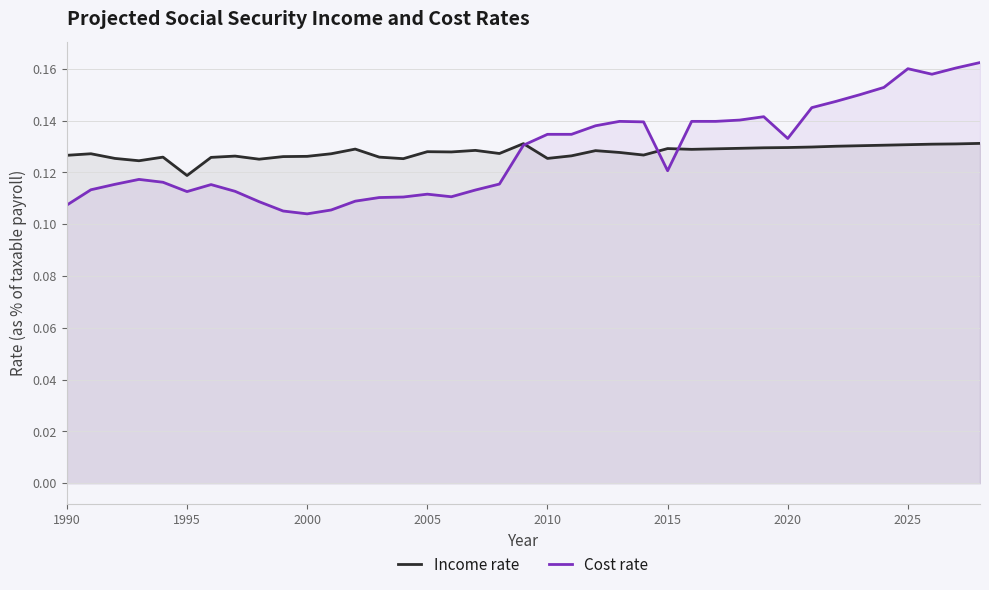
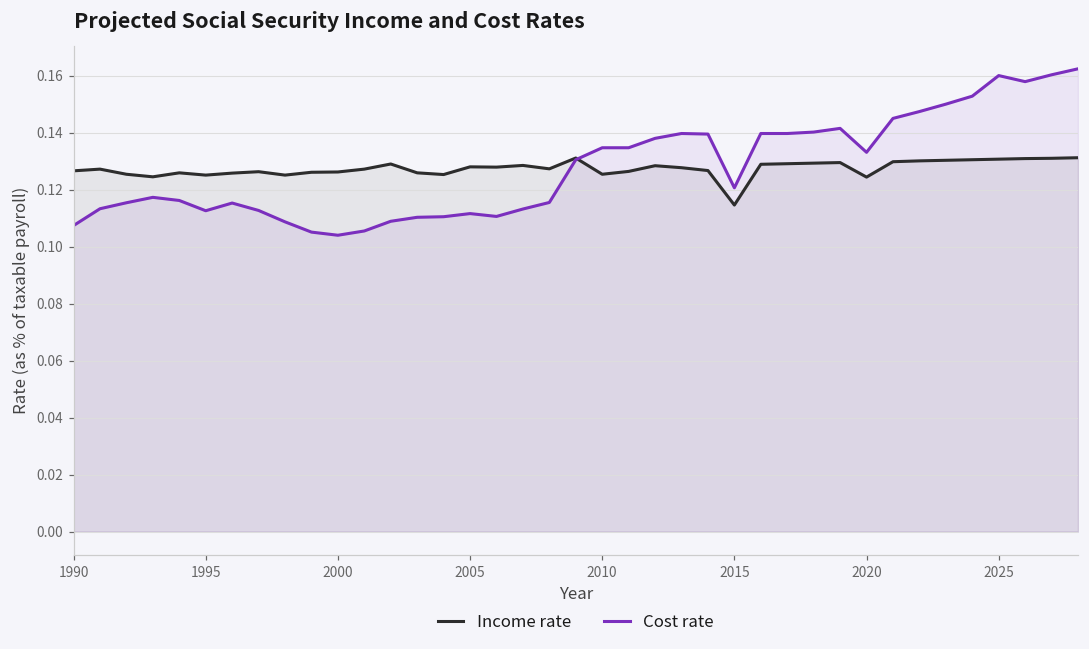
Income rate, 1995: 0.119 -> 0.125
Income rate, 2015: 0.129 -> 0.115
Income rate, 2020: 0.130 -> 0.124
